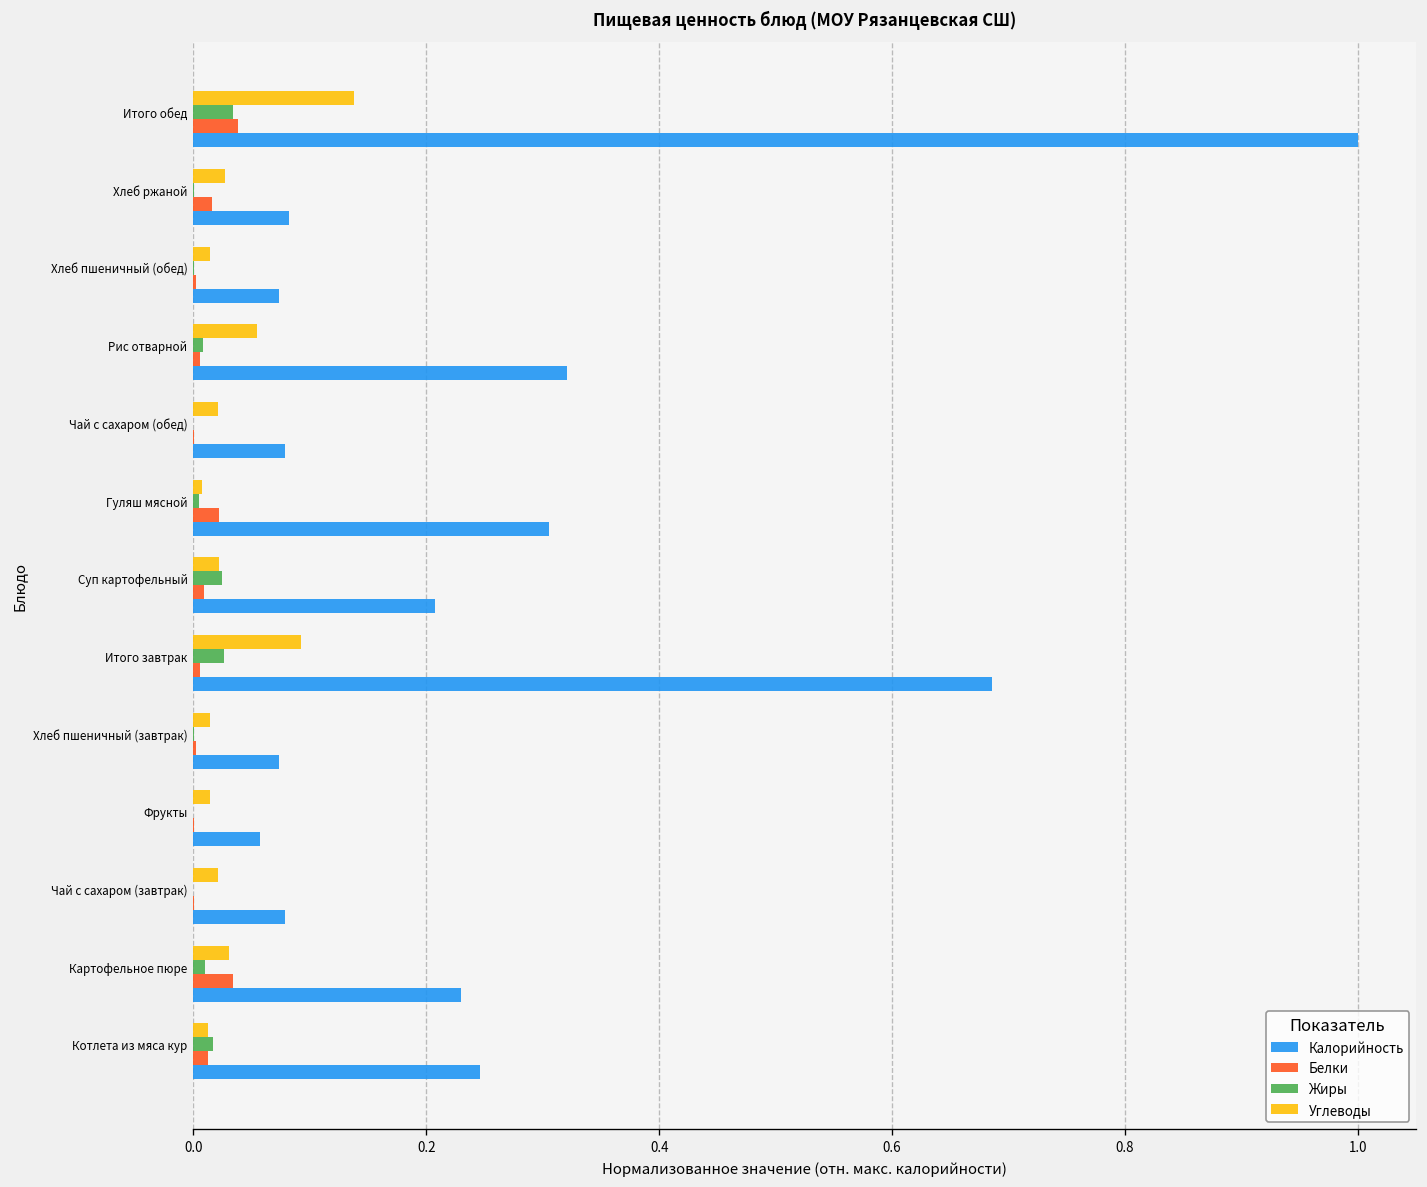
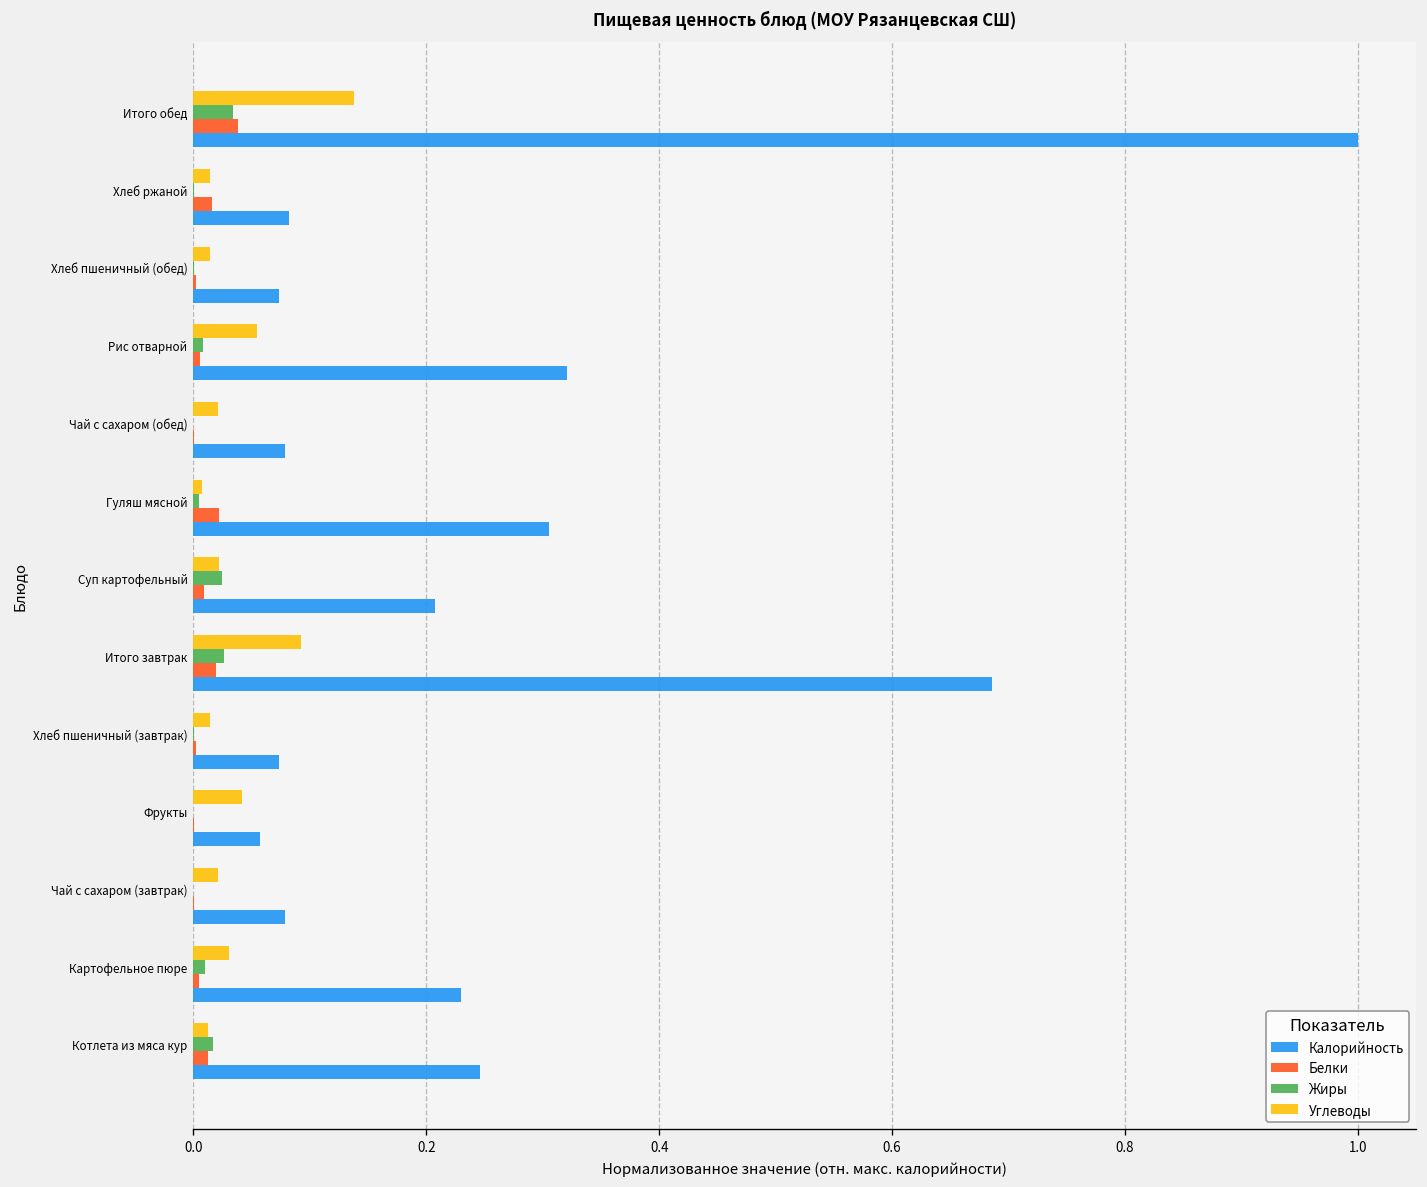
Углеводы, Хлеб ржаной: 0.03 -> 0.01
Белки, Итого завтрак: 0.01 -> 0.02
Углеводы, Фрукты: 0.01 -> 0.04
Белки, Картофельное пюре: 0.03 -> 0.00
